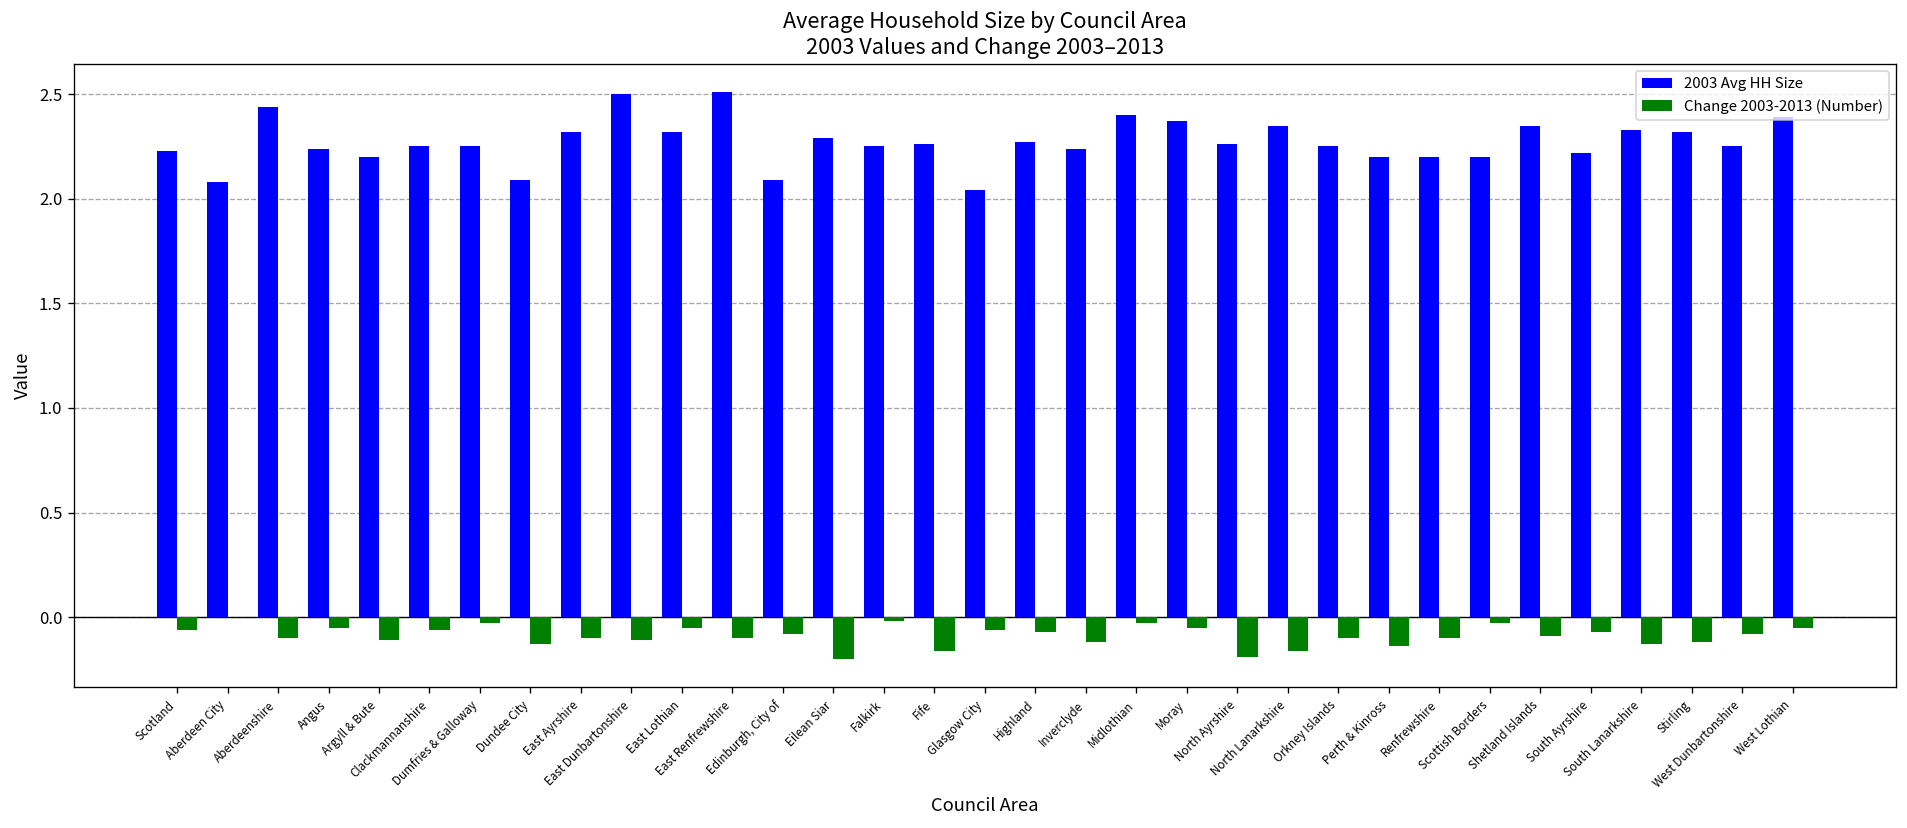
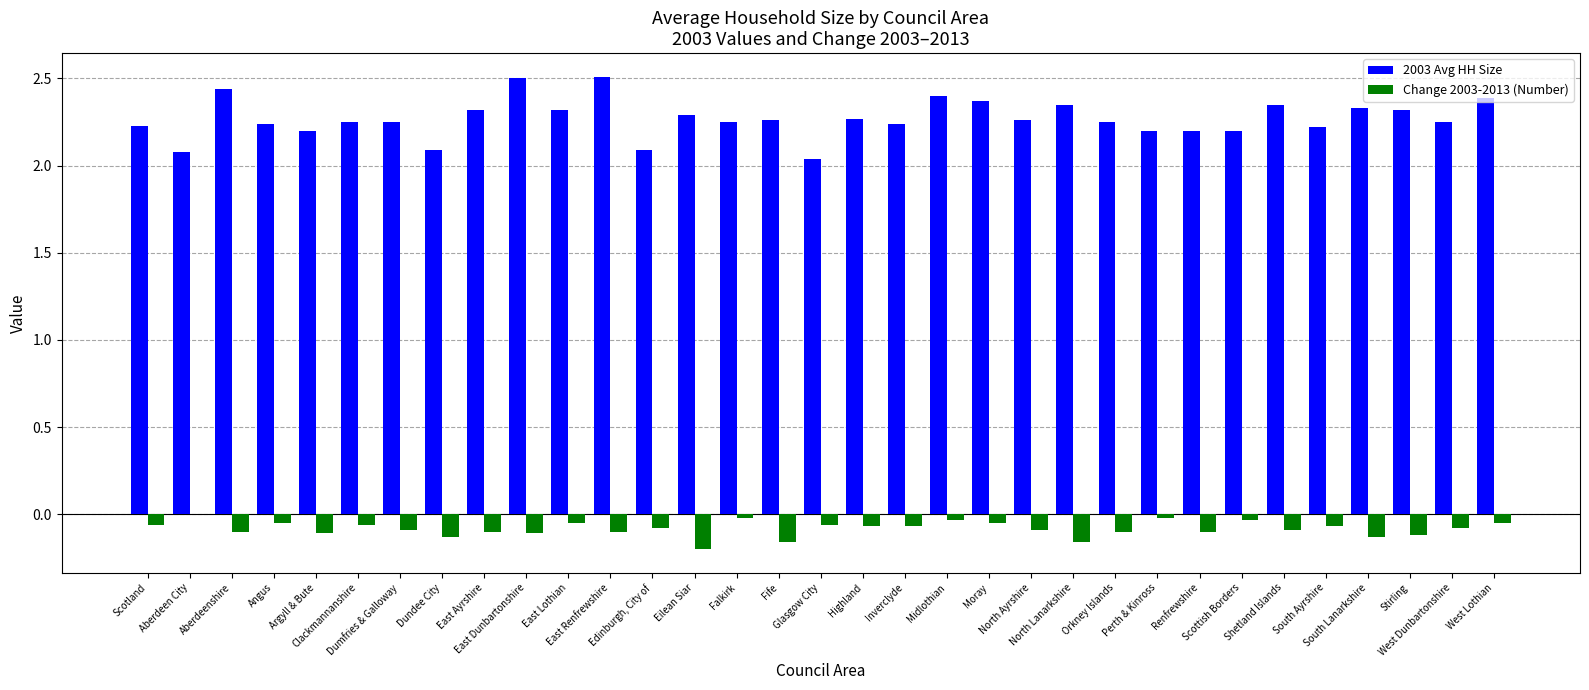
Change 2003-2013 (Number), Dumfries & Galloway: -0.03 -> -0.09
Change 2003-2013 (Number), Inverclyde: -0.12 -> -0.07
Change 2003-2013 (Number), North Ayrshire: -0.19 -> -0.09
Change 2003-2013 (Number), Perth & Kinross: -0.14 -> -0.02
